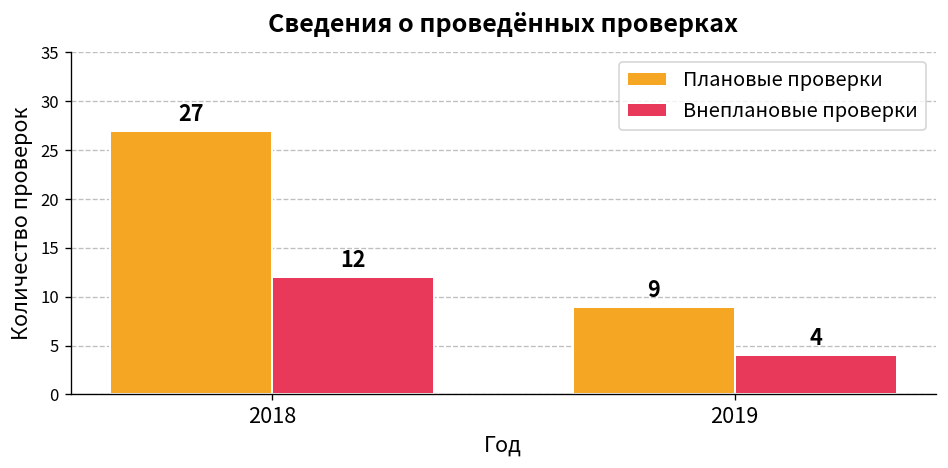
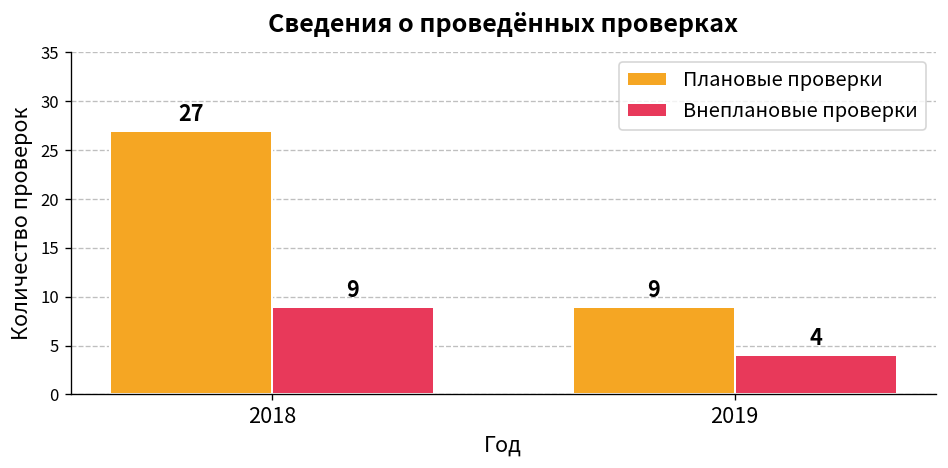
Внеплановые проверки, 2018: 12 -> 9
